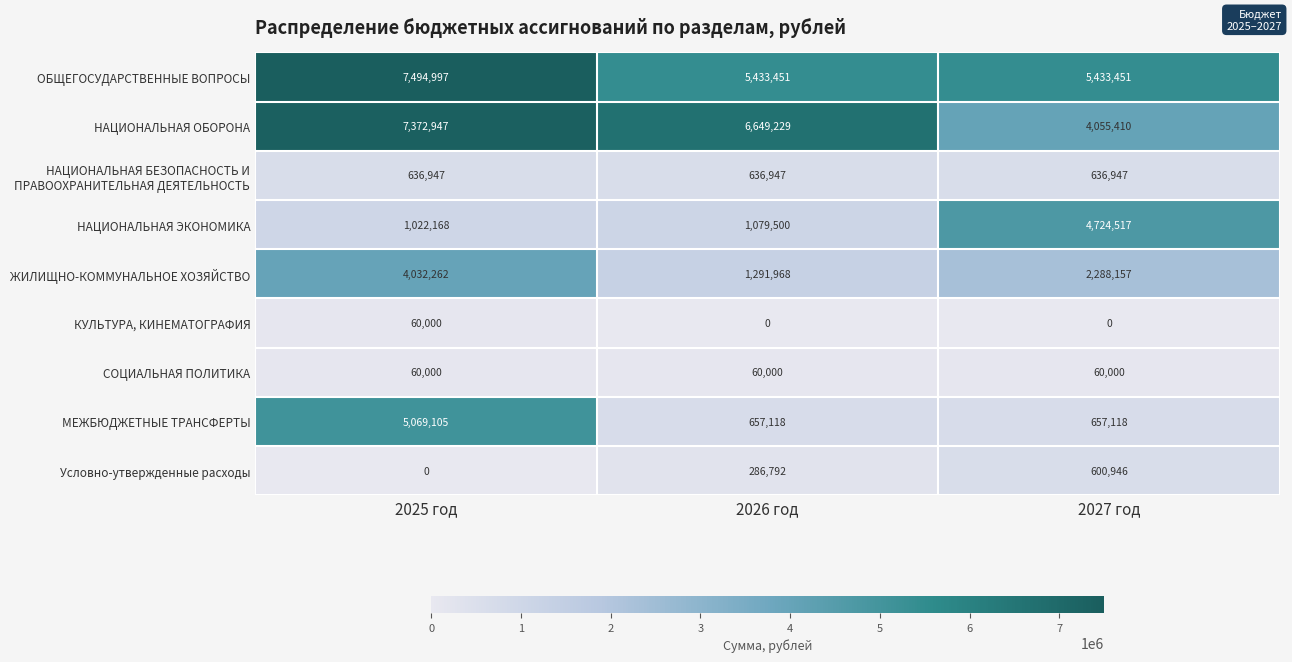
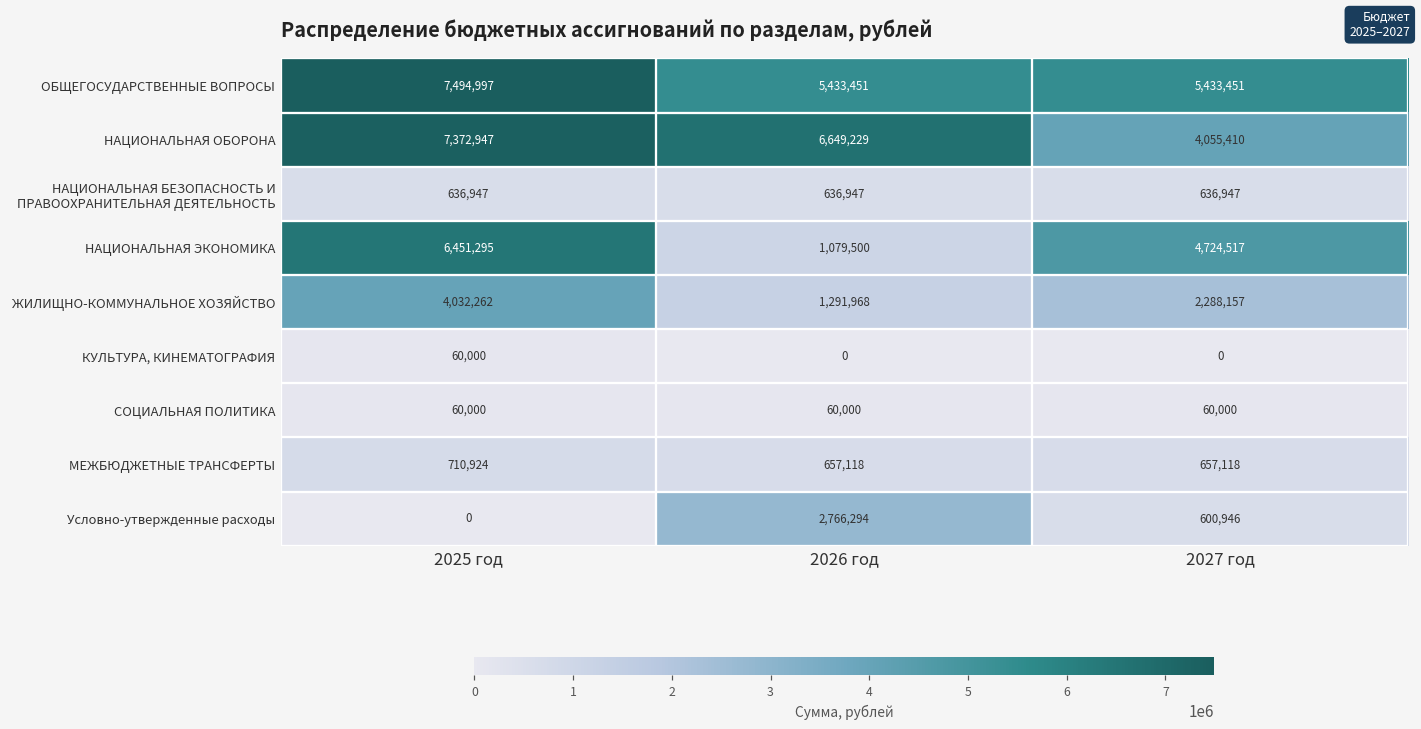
НАЦИОНАЛЬНАЯ ЭКОНОМИКА, 2025 год: 1,022,168 -> 6,451,295
МЕЖБЮДЖЕТНЫЕ ТРАНСФЕРТЫ, 2025 год: 5,069,105 -> 710,924
Условно-утвержденные расходы, 2026 год: 286,792 -> 2,766,294
